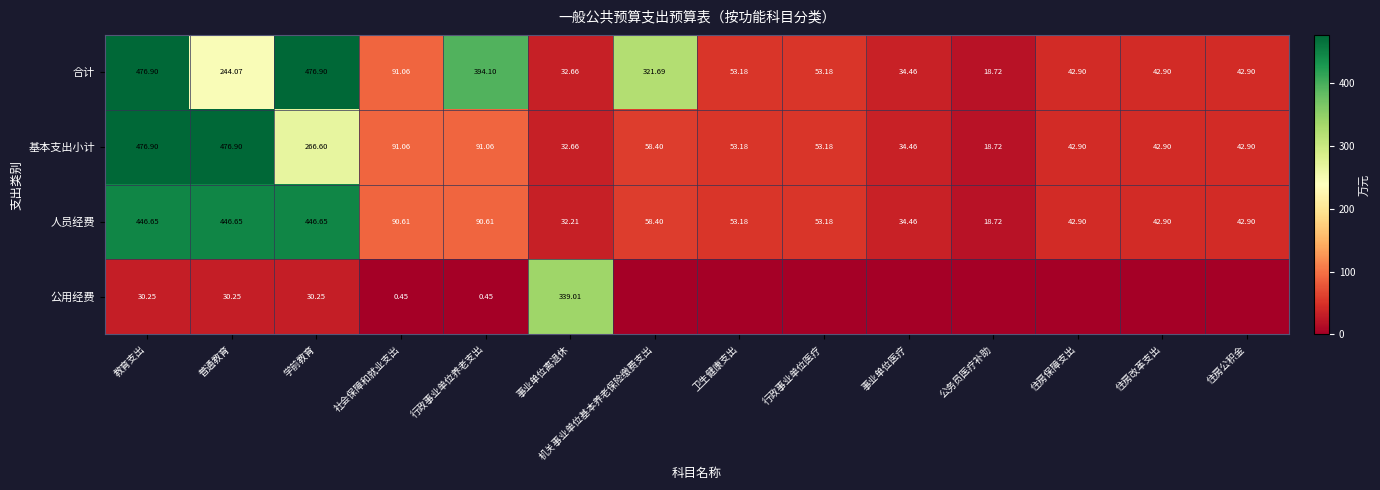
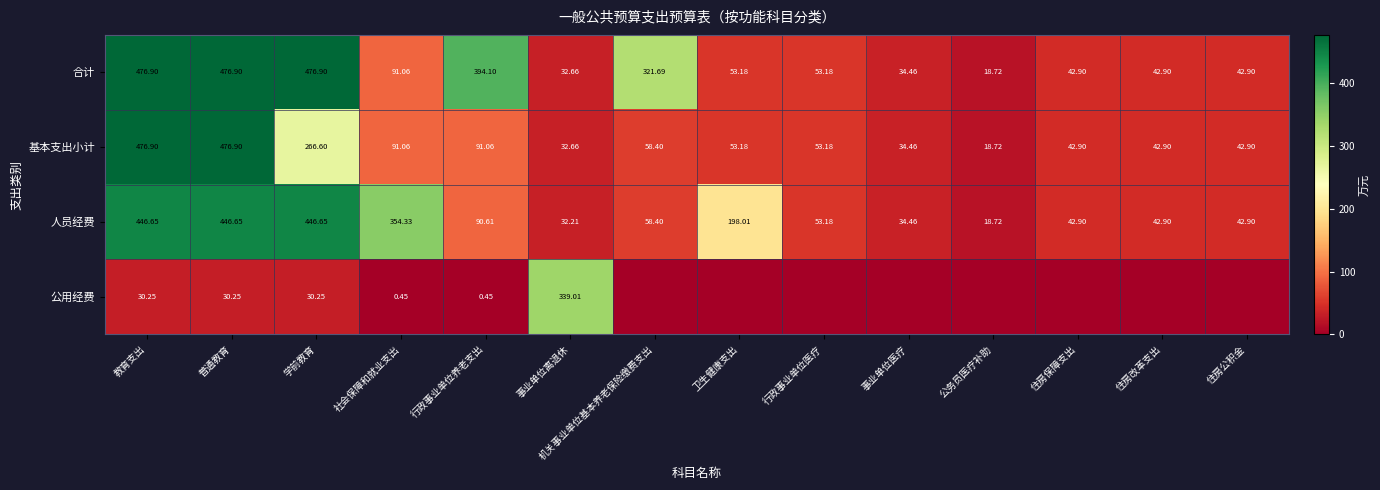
合计, 普通教育: 244.07 -> 476.90
人员经费, 社会保障和就业支出: 90.61 -> 354.33
人员经费, 卫生健康支出: 53.18 -> 198.01
